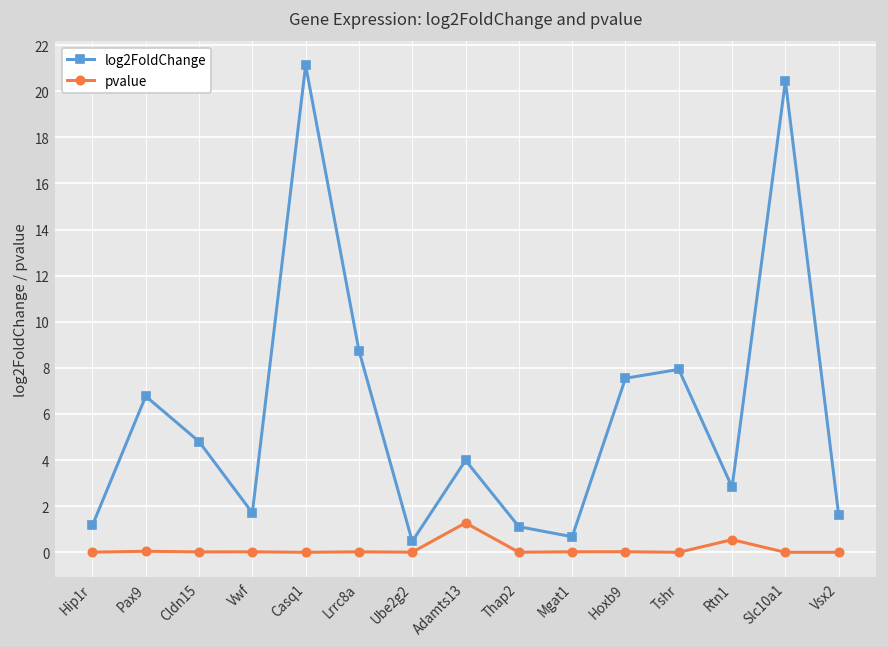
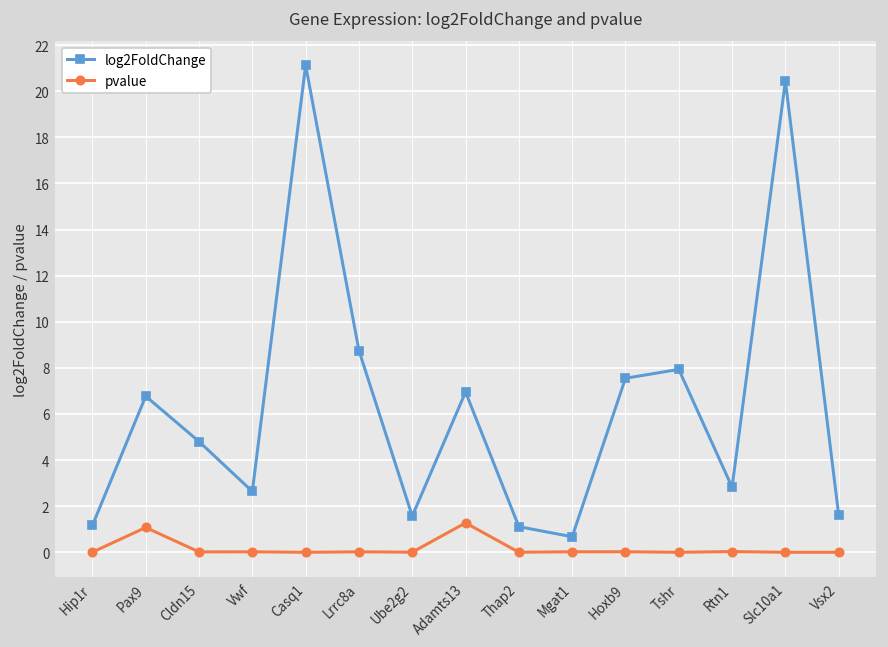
pvalue, Pax9: 0.0 -> 1.1
log2FoldChange, Vwf: 1.7 -> 2.6
log2FoldChange, Ube2g2: 0.5 -> 1.6
log2FoldChange, Adamts13: 4.0 -> 7.0
pvalue, Rtn1: 0.5 -> 0.0
